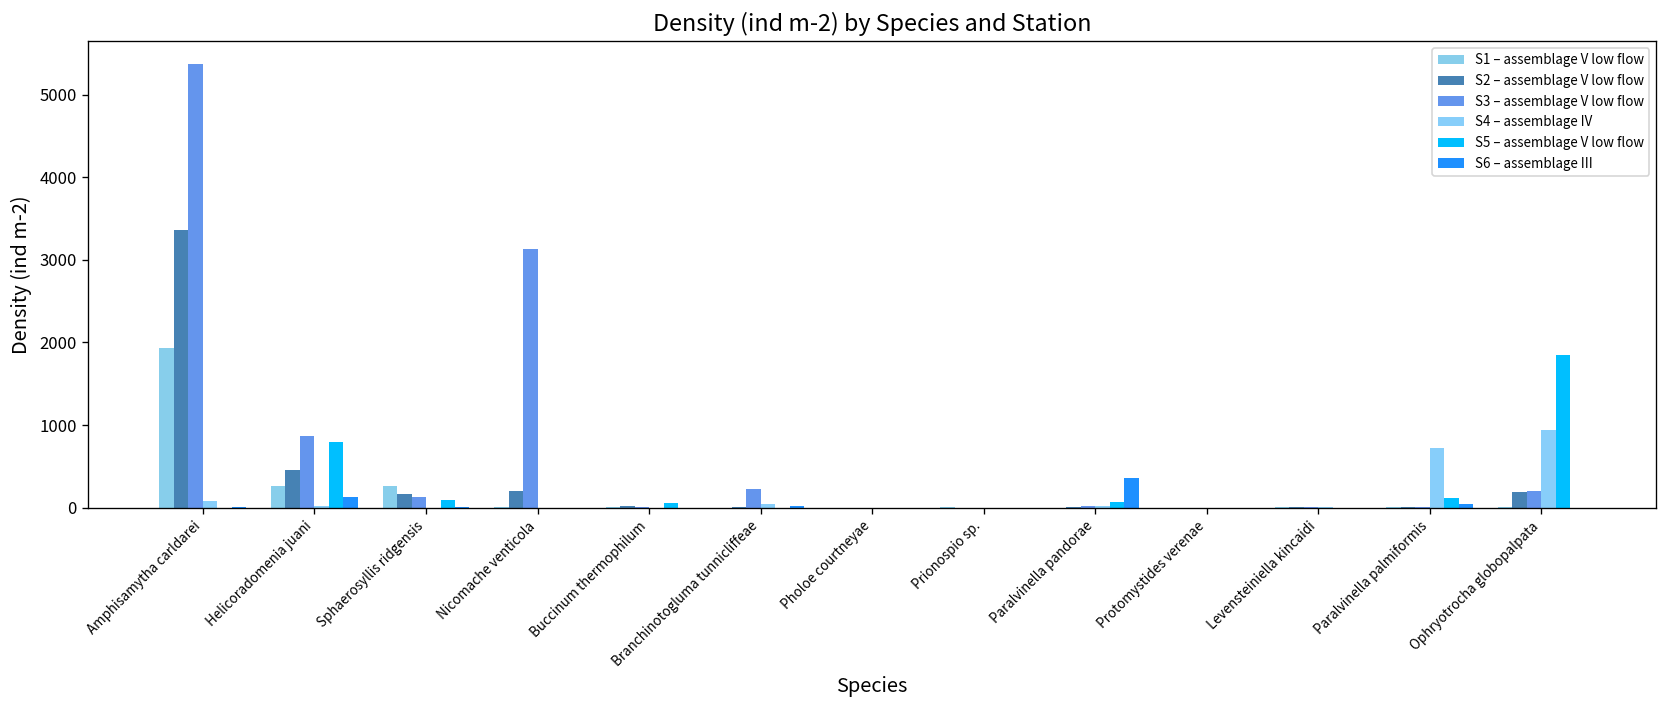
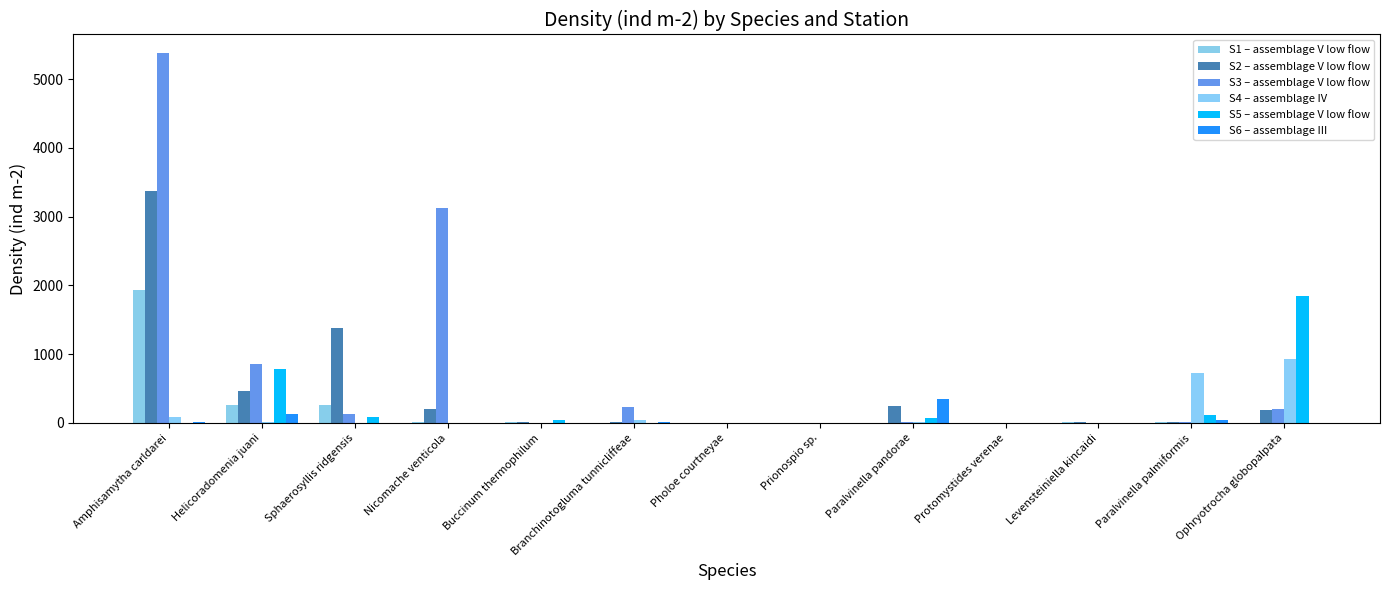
S2 – assemblage V low flow, Sphaerosyllis ridgensis: 200 -> 1400
S2 – assemblage V low flow, Paralvinella pandorae: 0 -> 200
